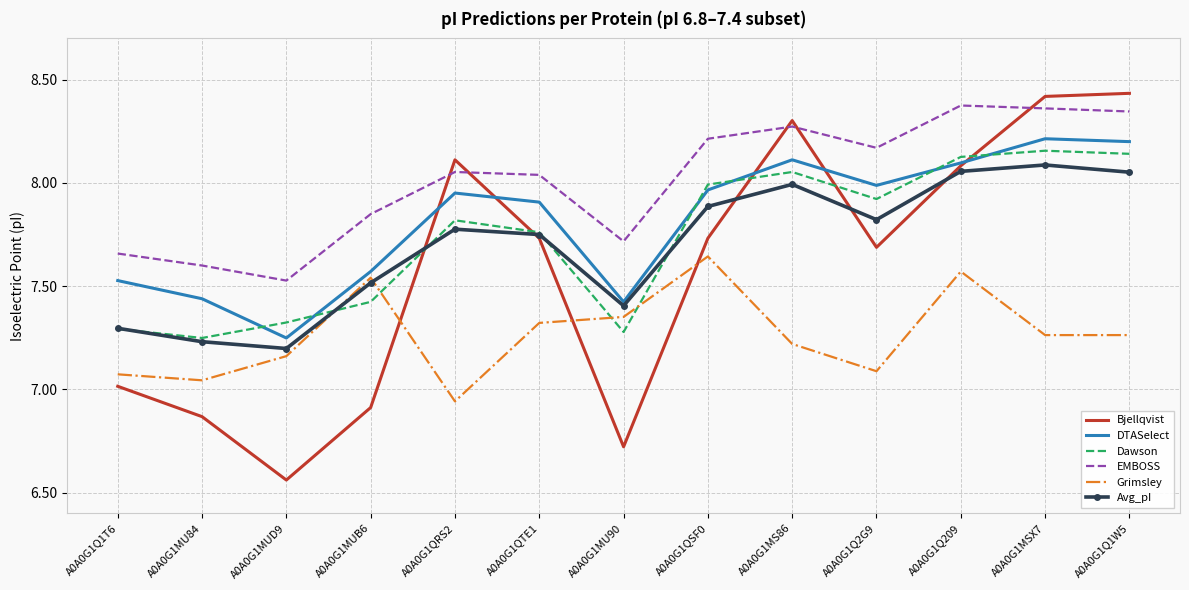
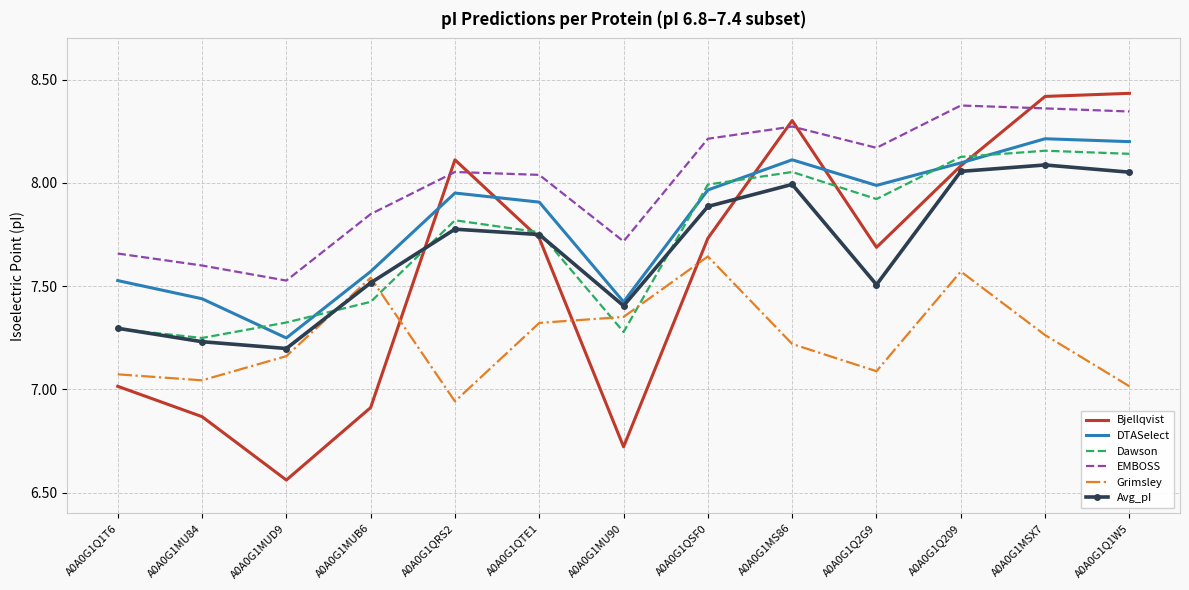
Avg_pI, A0A0G1Q2G9: 7.82 -> 7.51
Grimsley, A0A0G1Q1W5: 7.26 -> 7.02
